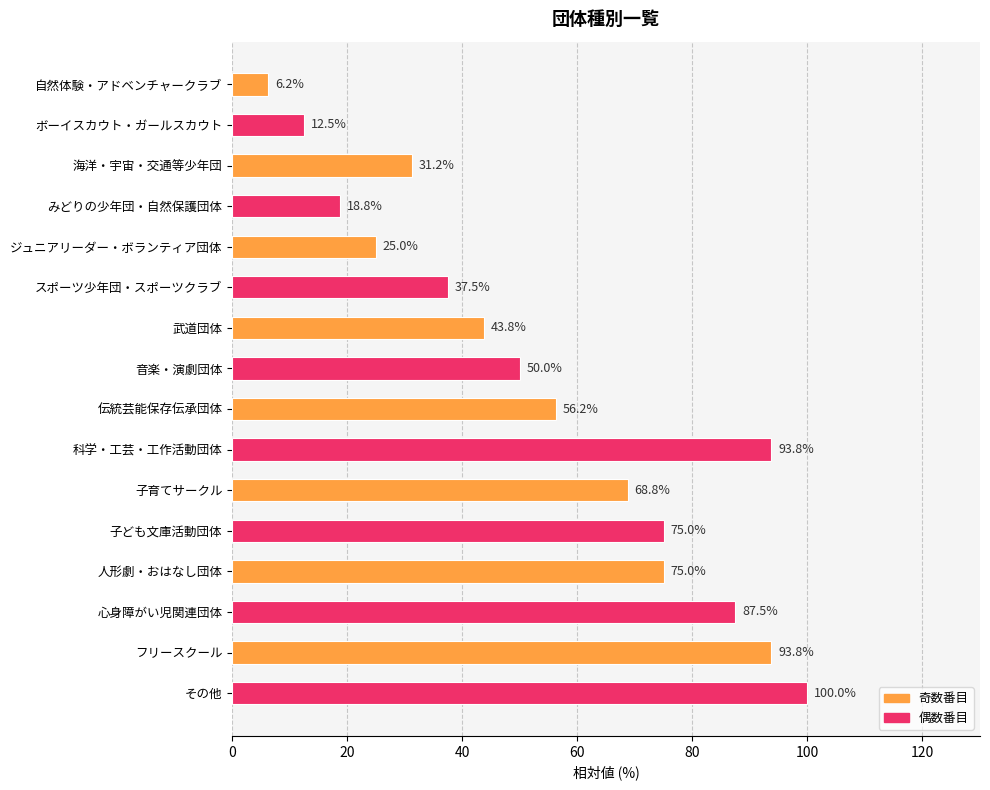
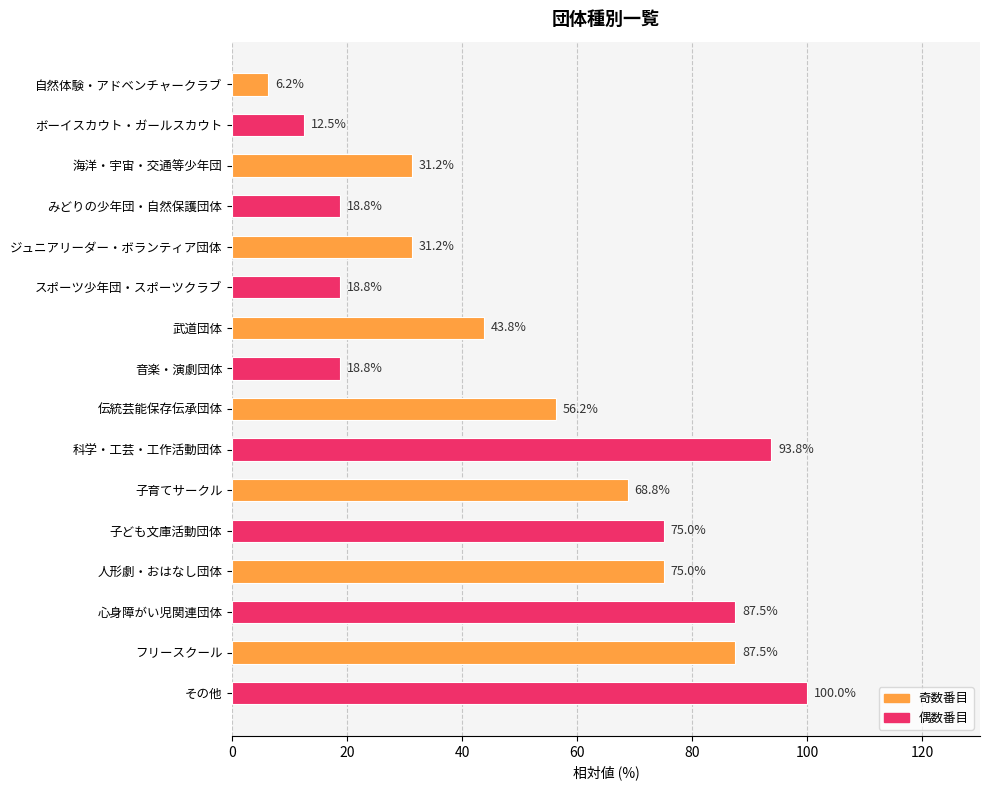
ジュニアリーダー・ボランティア団体: 25.0% -> 31.2%
スポーツ少年団・スポーツクラブ: 37.5% -> 18.8%
音楽・演劇団体: 50.0% -> 18.8%
フリースクール: 93.8% -> 87.5%
